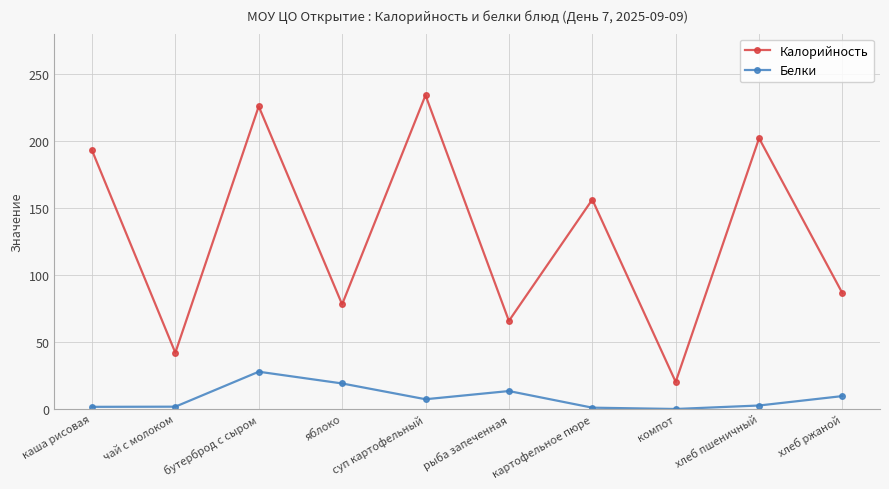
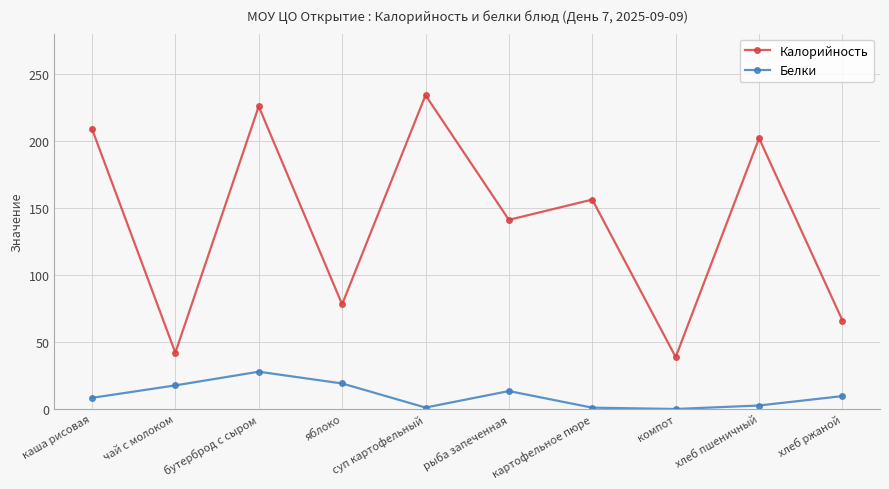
Калорийность, каша рисовая: 193 -> 209
Белки, каша рисовая: 2 -> 8
Белки, чай с молоком: 2 -> 18
Белки, суп картофельный: 7 -> 1
Калорийность, рыба запеченная: 66 -> 141
Калорийность, компот: 20 -> 39
Калорийность, хлеб ржаной: 86 -> 66
